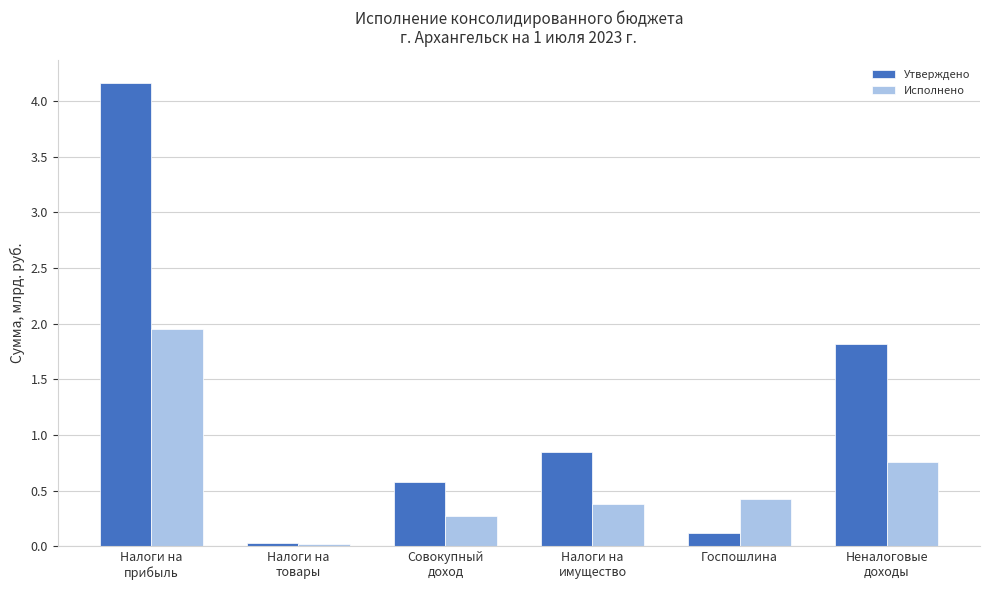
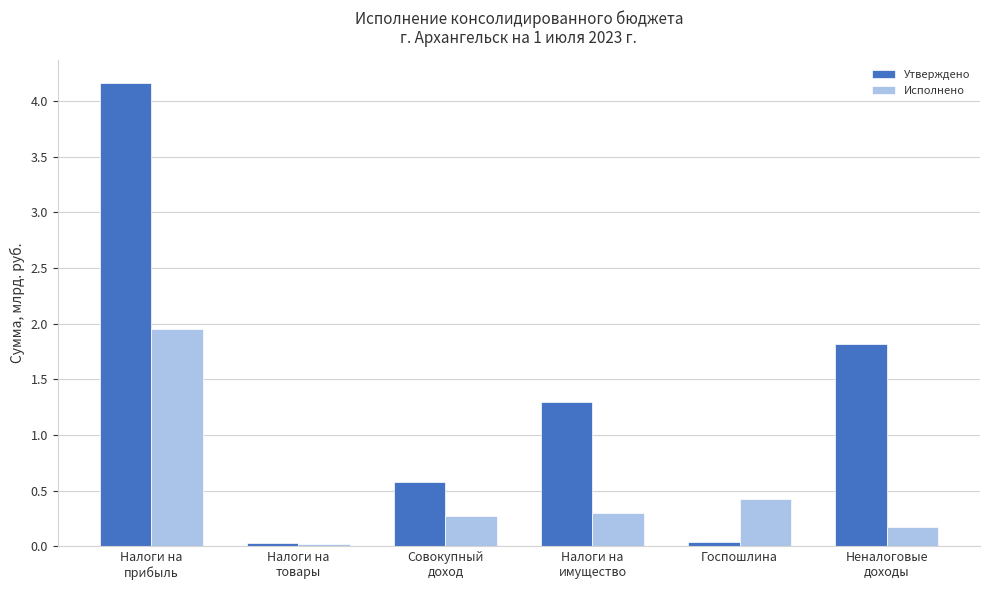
Утверждено, Налоги на имущество: 0.85 -> 1.29
Исполнено, Налоги на имущество: 0.38 -> 0.30
Утверждено, Госпошлина: 0.12 -> 0.04
Исполнено, Неналоговые доходы: 0.76 -> 0.17
